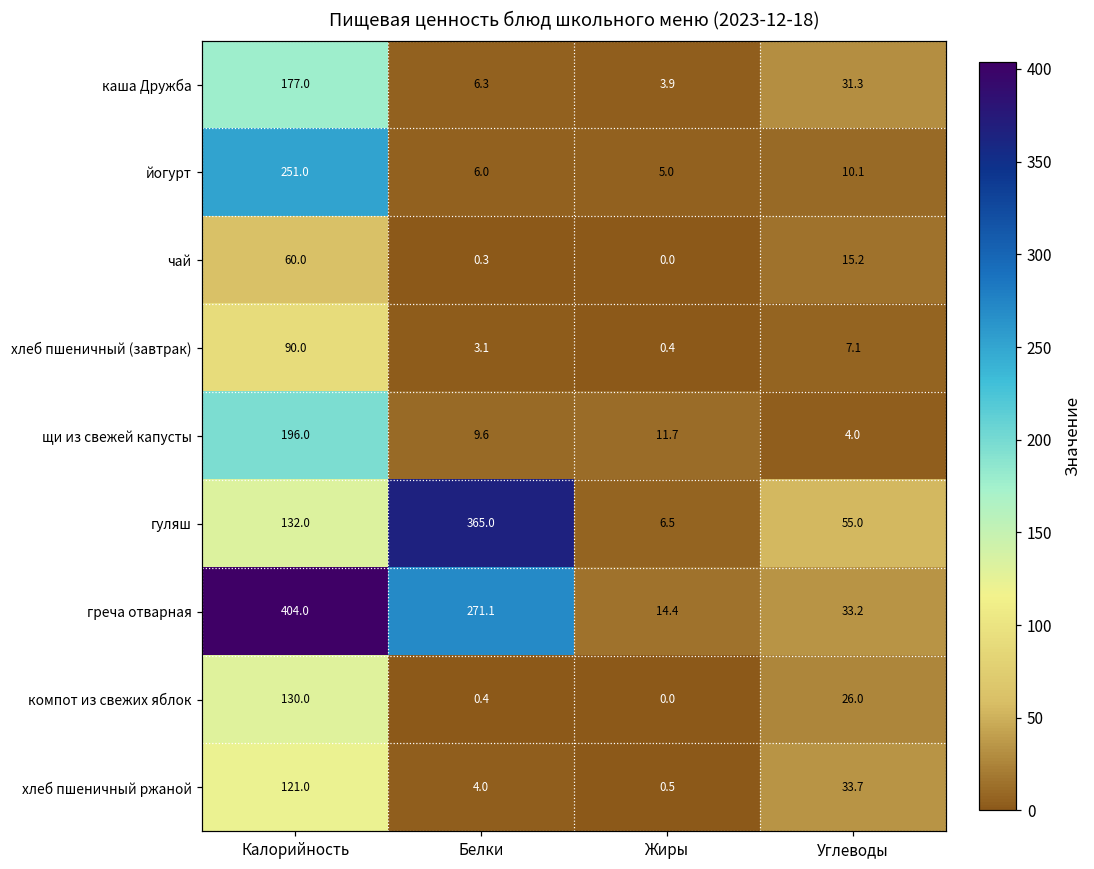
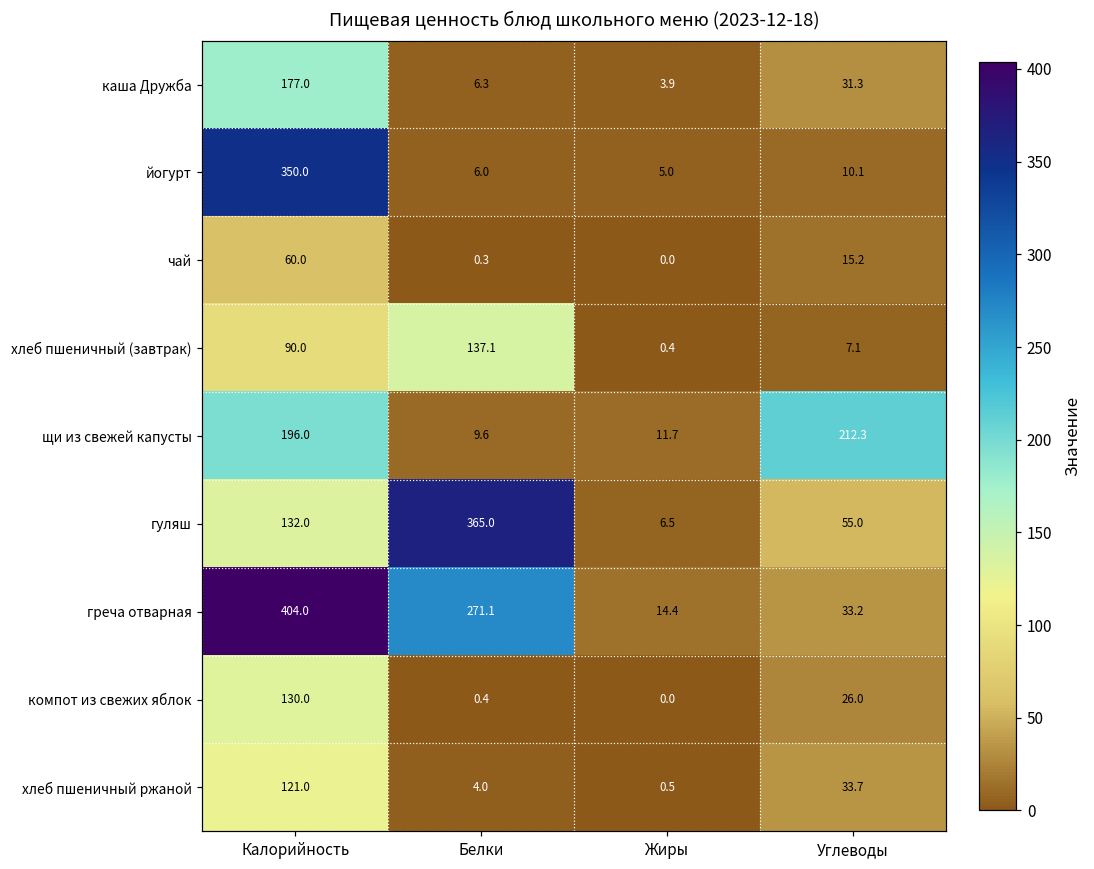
йогурт, Калорийность: 251.0 -> 350.0
хлеб пшеничный (завтрак), Белки: 3.1 -> 137.1
щи из свежей капусты, Углеводы: 4.0 -> 212.3
